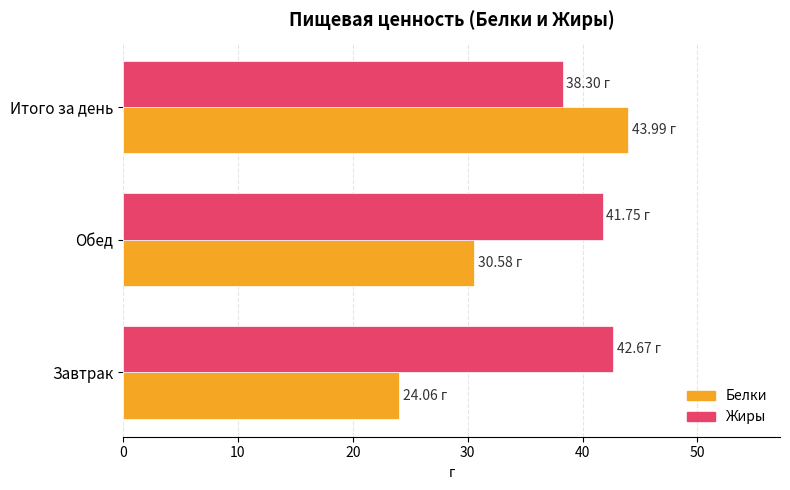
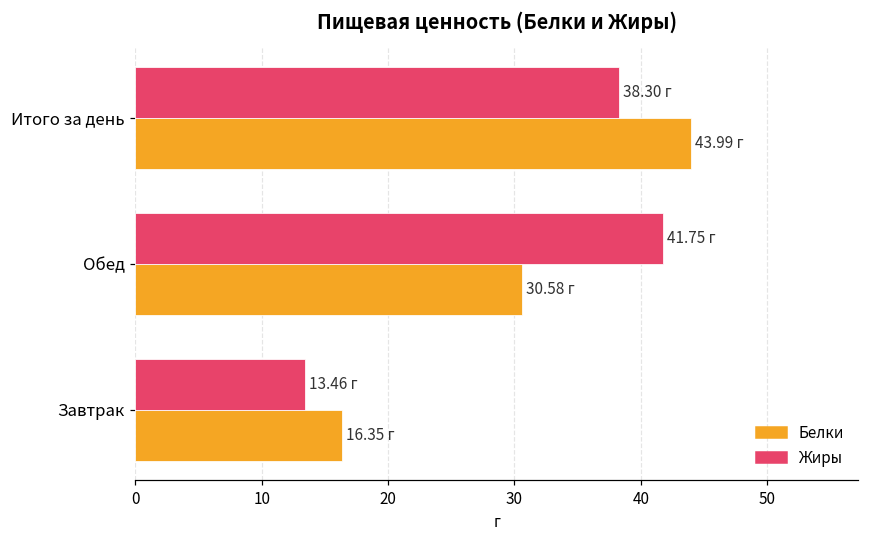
Жиры, Завтрак: 42.67 -> 13.46
Белки, Завтрак: 24.06 -> 16.35
